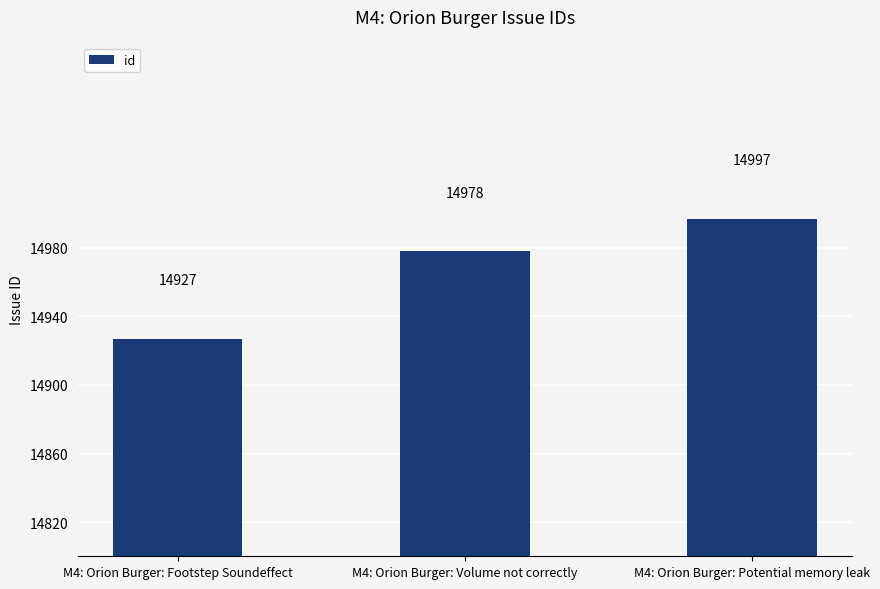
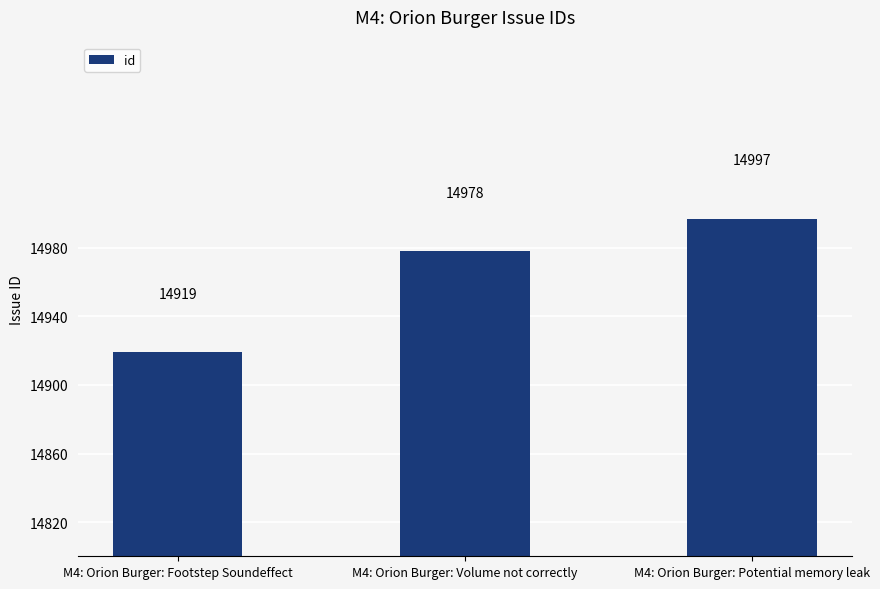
M4: Orion Burger: Footstep Soundeffect: 14927 -> 14919
